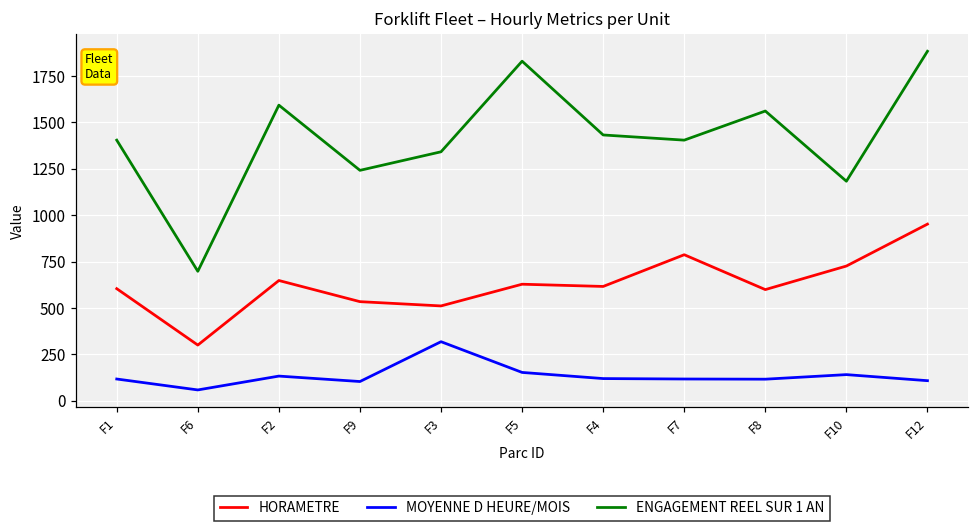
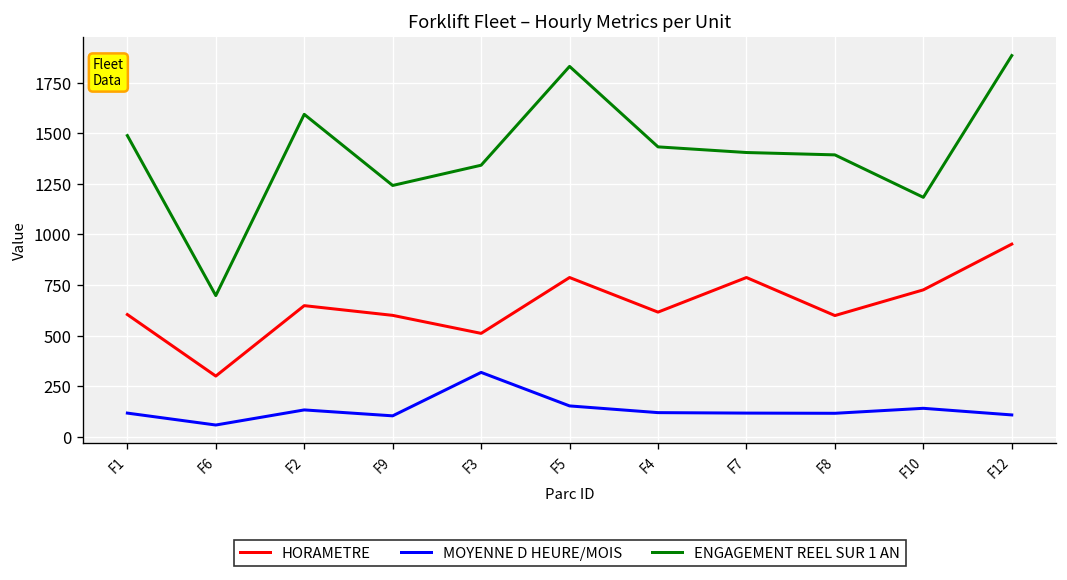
ENGAGEMENT REEL SUR 1 AN, F1: 1400 -> 1490
HORAMETRE, F9: 530 -> 600
HORAMETRE, F5: 630 -> 790
ENGAGEMENT REEL SUR 1 AN, F8: 1560 -> 1390
